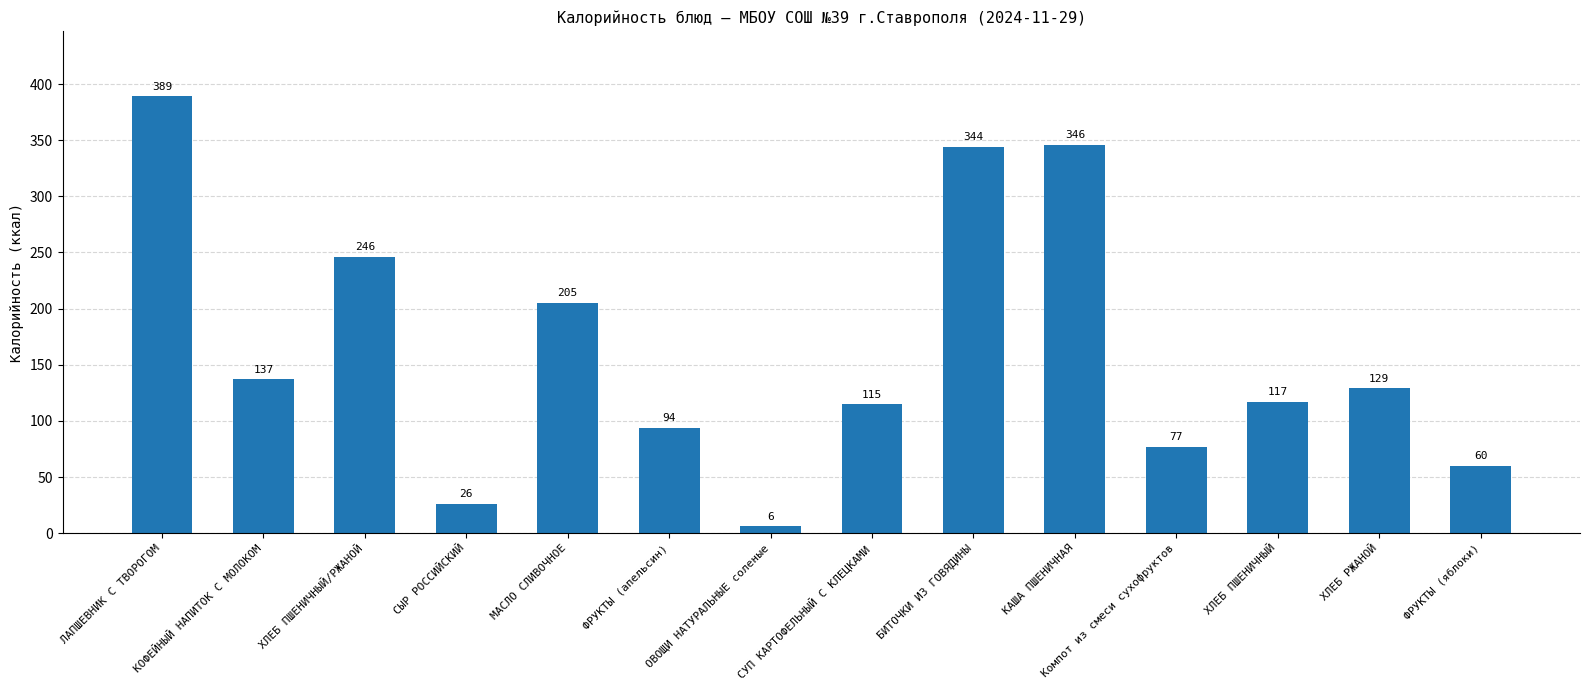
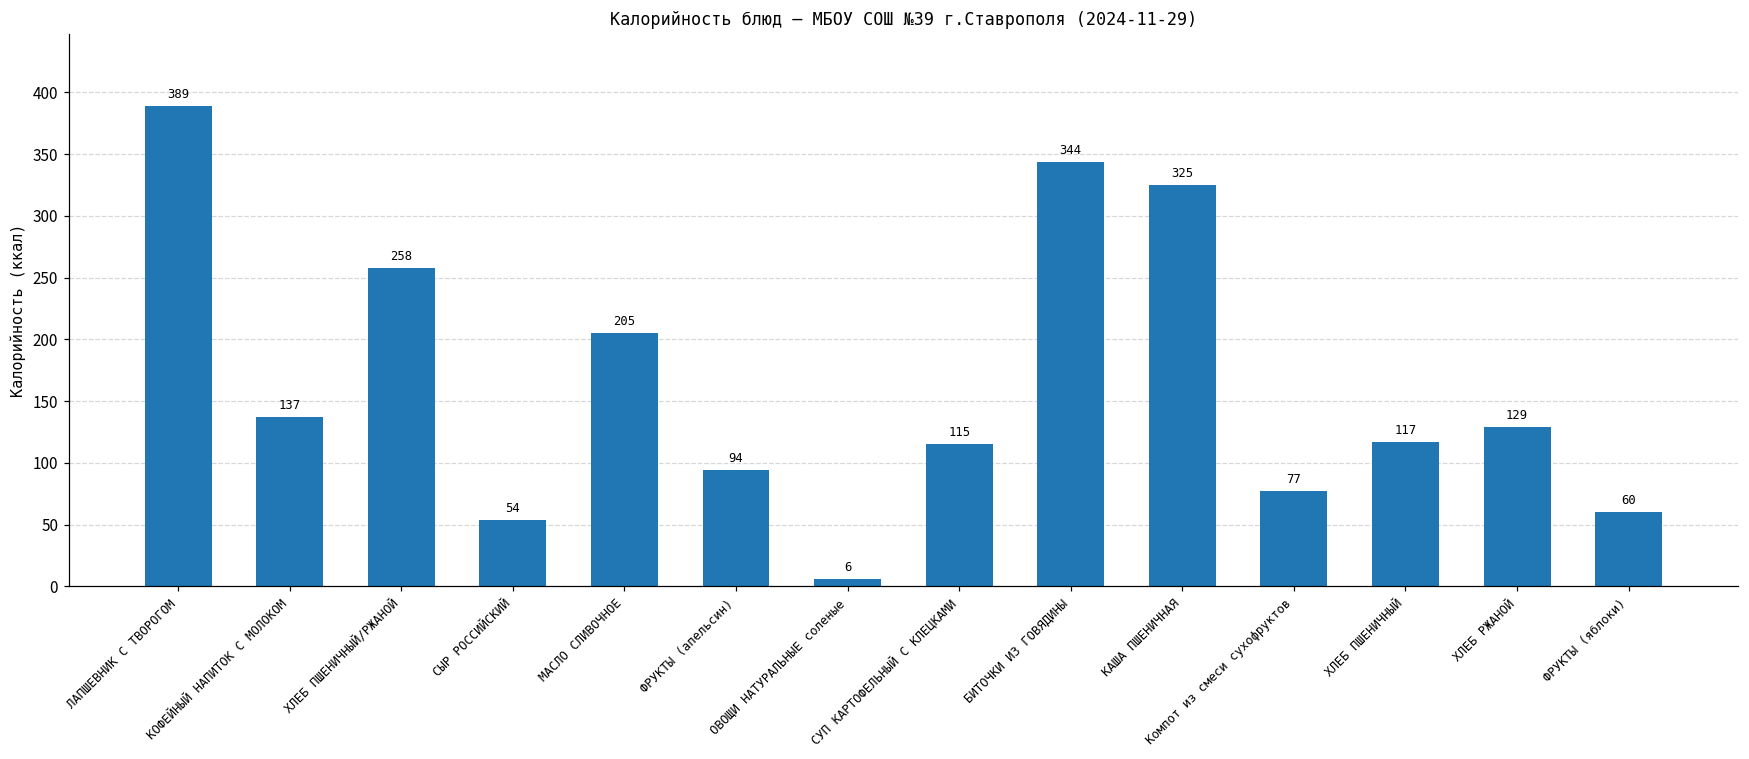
ХЛЕБ ПШЕНИЧНЫЙ/РЖАНОЙ: 246 -> 258
СЫР РОССИЙСКИЙ: 26 -> 54
КАША ПШЕНИЧНАЯ: 346 -> 325
